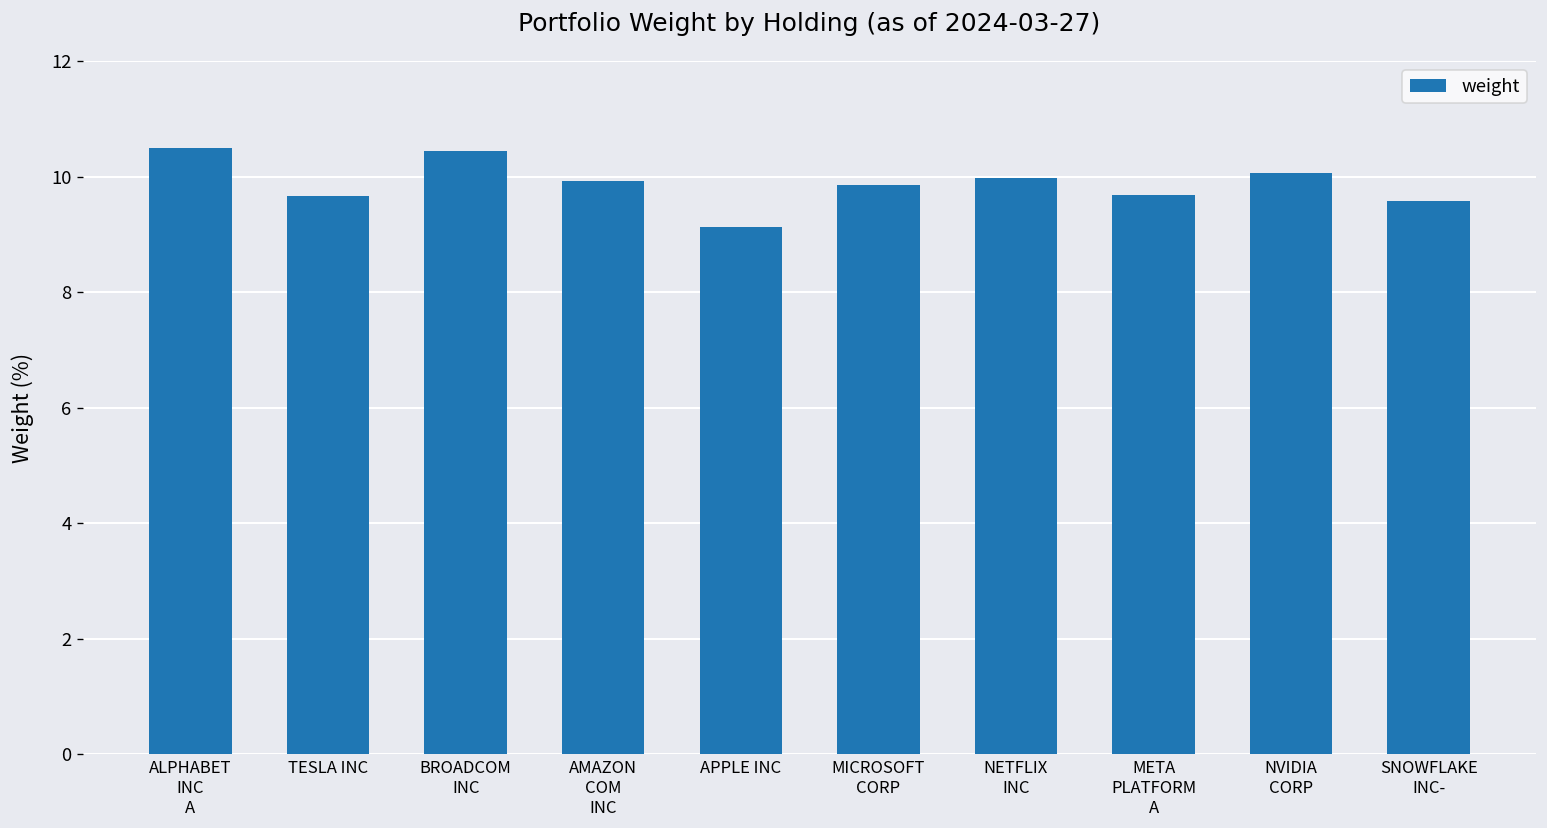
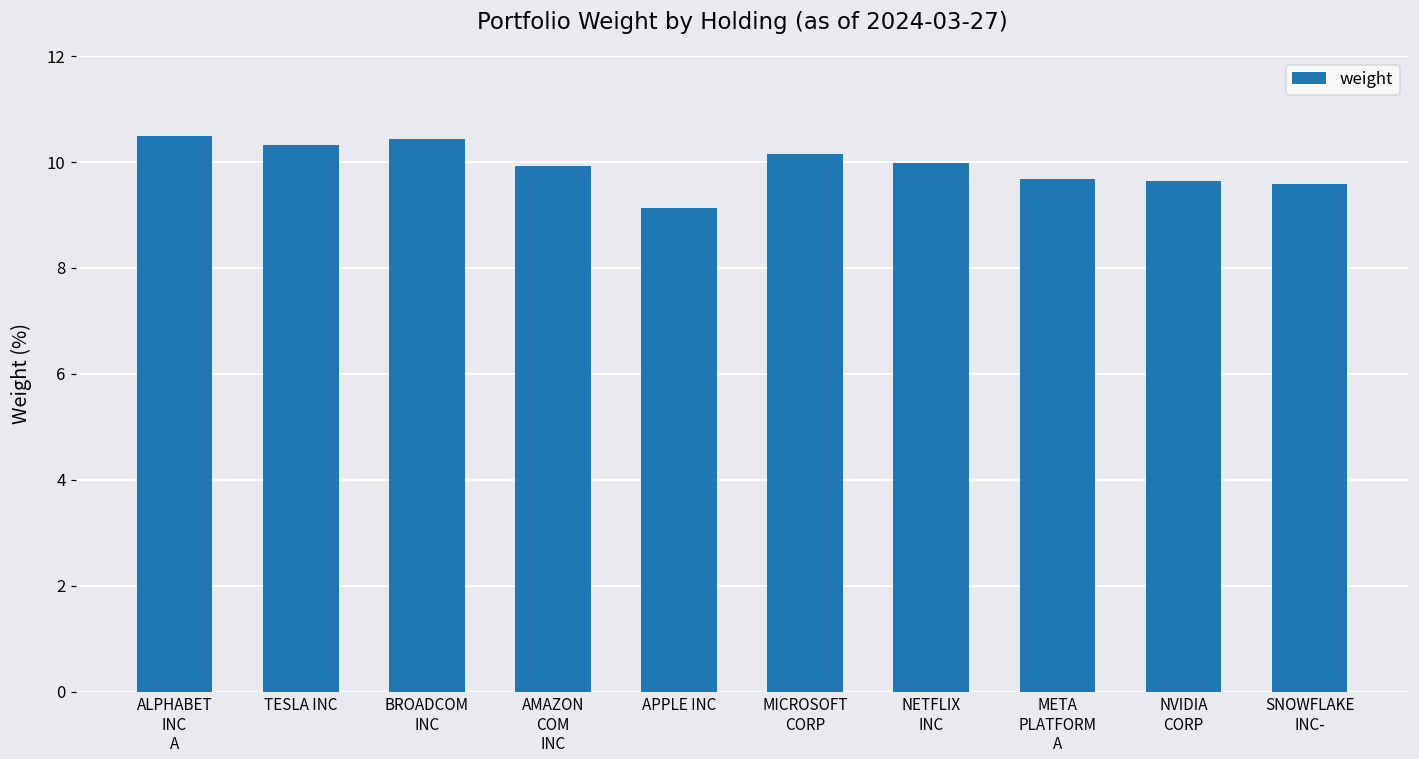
TESLA INC: 9.7 -> 10.3
MICROSOFT CORP: 9.9 -> 10.2
NVIDIA CORP: 10.1 -> 9.6
